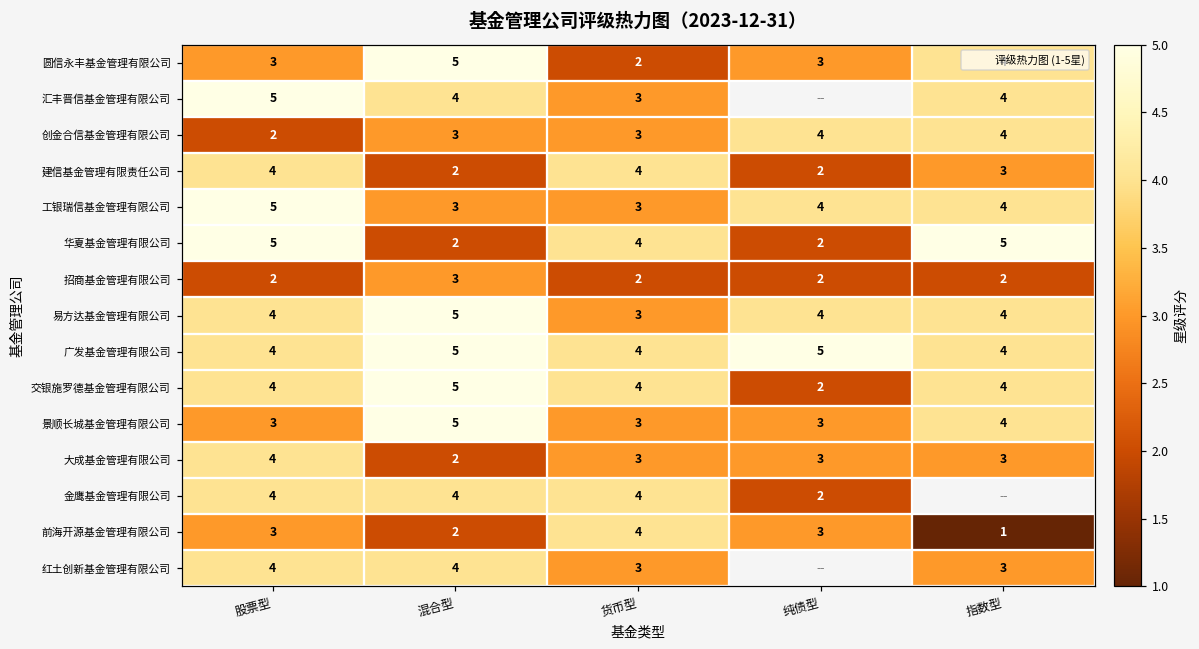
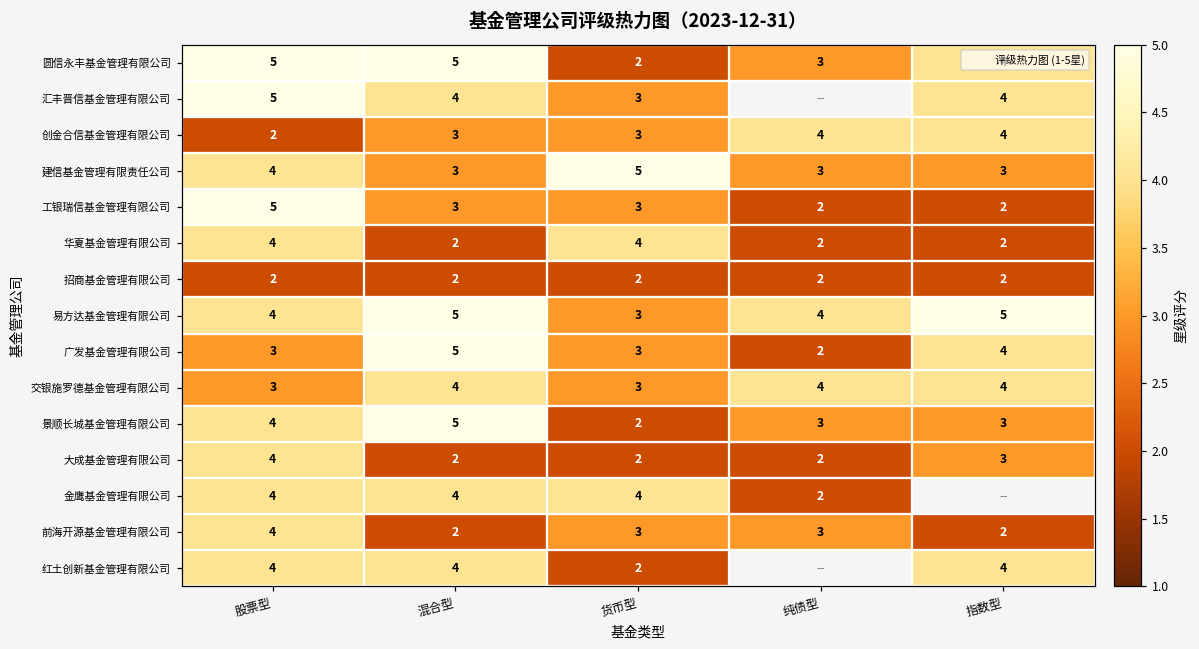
圆信永丰基金管理有限公司, 股票型: 3 -> 5
建信基金管理有限责任公司, 混合型: 2 -> 3
建信基金管理有限责任公司, 货币型: 4 -> 5
建信基金管理有限责任公司, 纯债型: 2 -> 3
工银瑞信基金管理有限公司, 纯债型: 4 -> 2
工银瑞信基金管理有限公司, 指数型: 4 -> 2
华夏基金管理有限公司, 股票型: 5 -> 4
华夏基金管理有限公司, 指数型: 5 -> 2
招商基金管理有限公司, 混合型: 3 -> 2
易方达基金管理有限公司, 指数型: 4 -> 5
广发基金管理有限公司, 股票型: 4 -> 3
广发基金管理有限公司, 货币型: 4 -> 3
广发基金管理有限公司, 纯债型: 5 -> 2
交银施罗德基金管理有限公司, 股票型: 4 -> 3
交银施罗德基金管理有限公司, 混合型: 5 -> 4
交银施罗德基金管理有限公司, 货币型: 4 -> 3
交银施罗德基金管理有限公司, 纯债型: 2 -> 4
景顺长城基金管理有限公司, 股票型: 3 -> 4
景顺长城基金管理有限公司, 货币型: 3 -> 2
景顺长城基金管理有限公司, 指数型: 4 -> 3
大成基金管理有限公司, 货币型: 3 -> 2
大成基金管理有限公司, 纯债型: 3 -> 2
前海开源基金管理有限公司, 股票型: 3 -> 4
前海开源基金管理有限公司, 货币型: 4 -> 3
前海开源基金管理有限公司, 指数型: 1 -> 2
红土创新基金管理有限公司, 货币型: 3 -> 2
红土创新基金管理有限公司, 指数型: 3 -> 4
